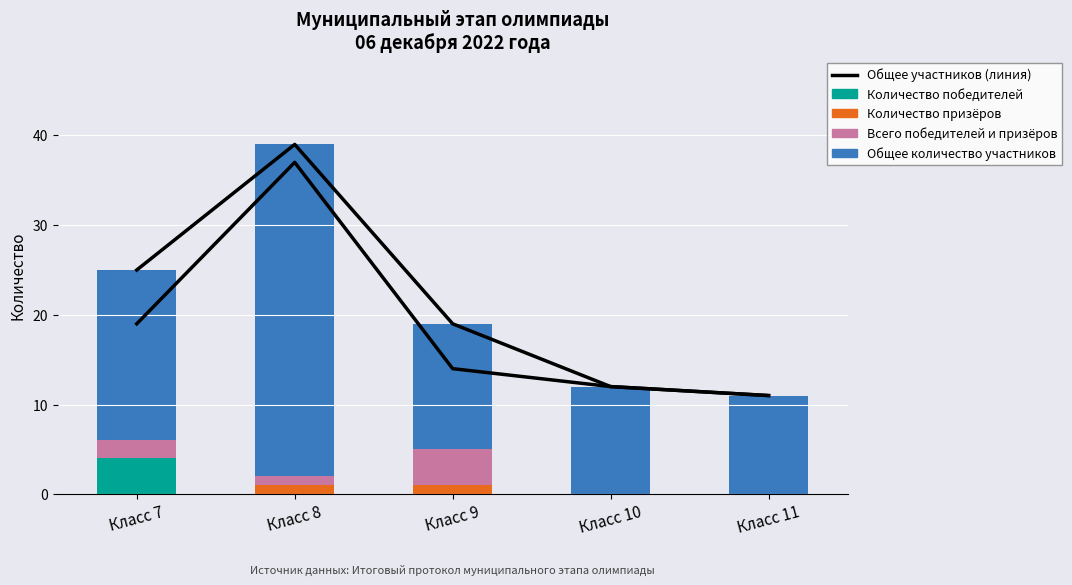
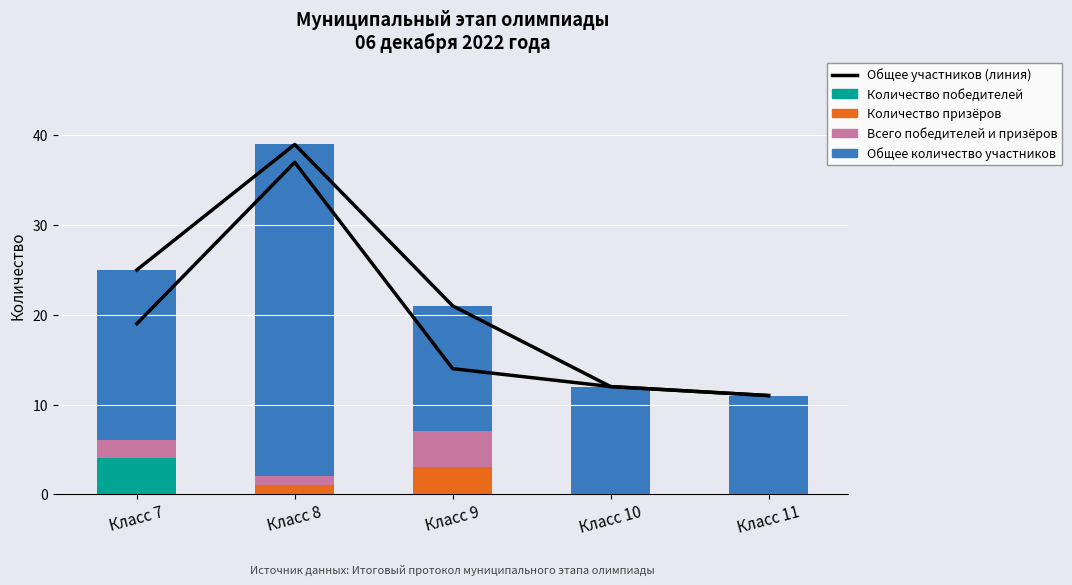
Количество призёров, Класс 9: 1 -> 3
